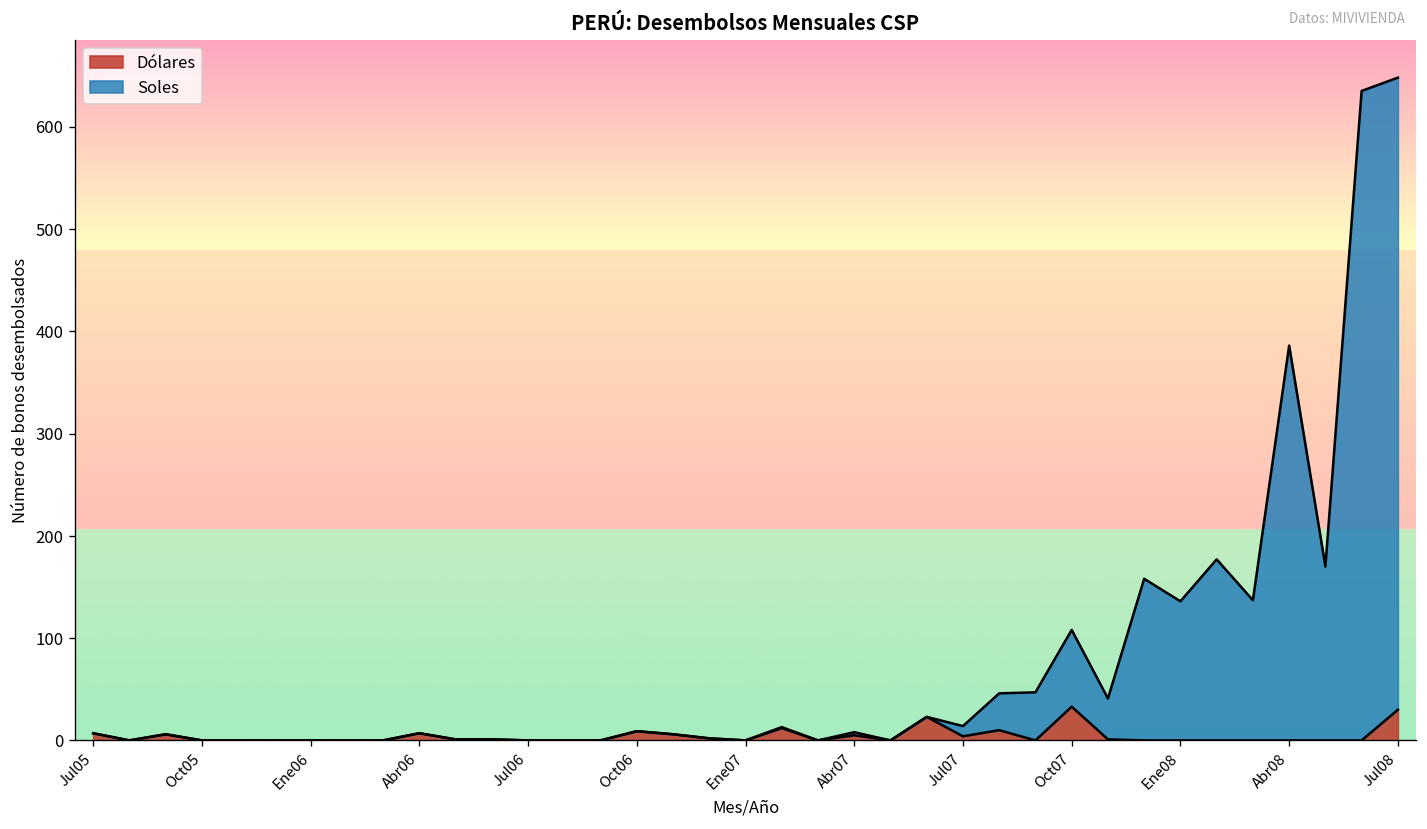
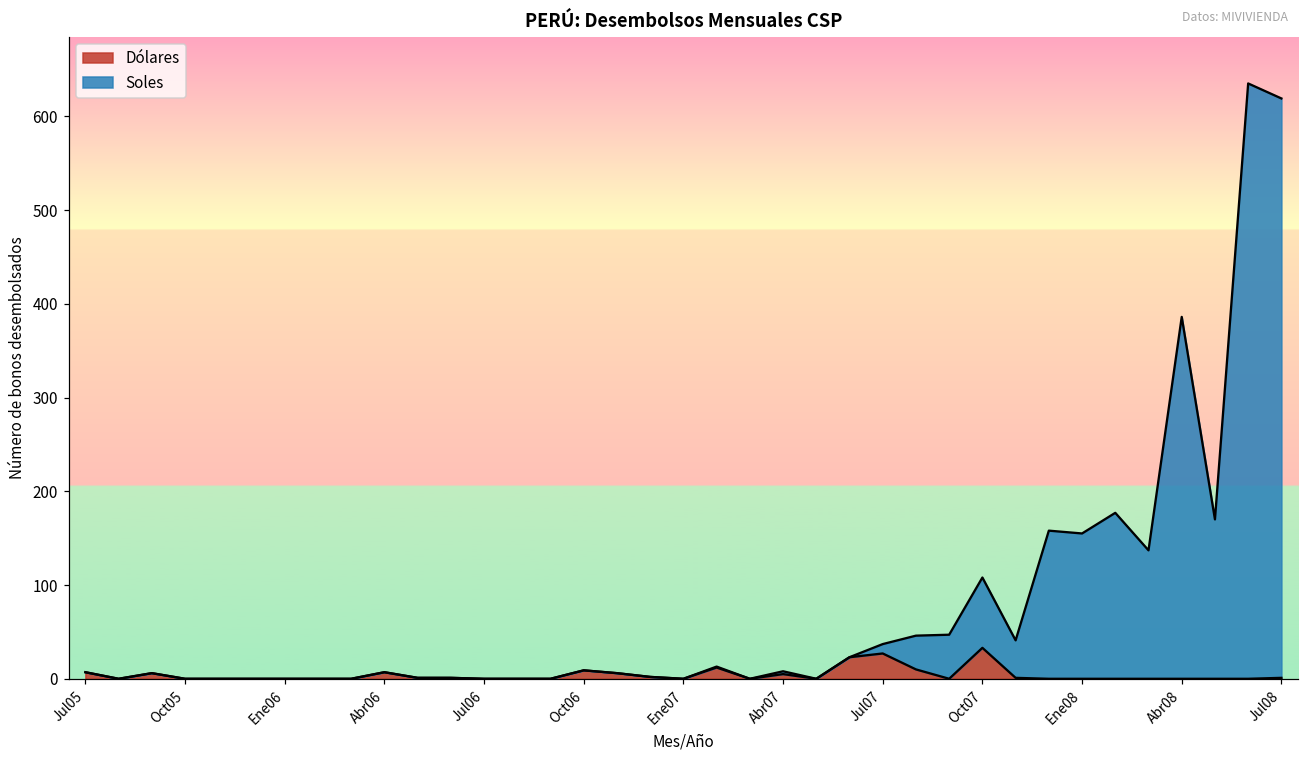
Dólares, Jul07: 0 -> 30
Soles, Ene08: 140 -> 160
Dólares, Jul08: 30 -> 0
